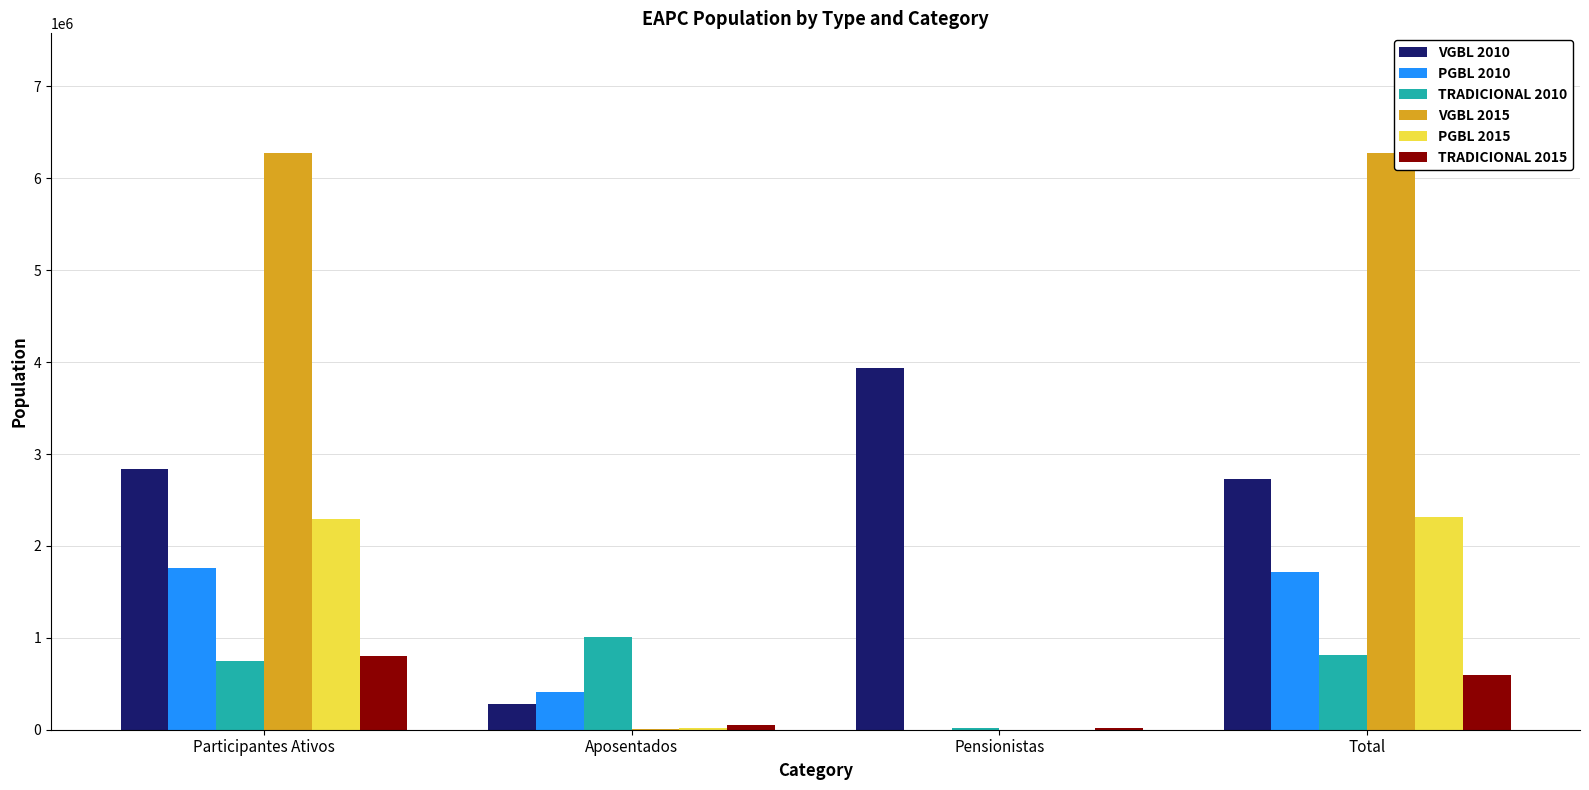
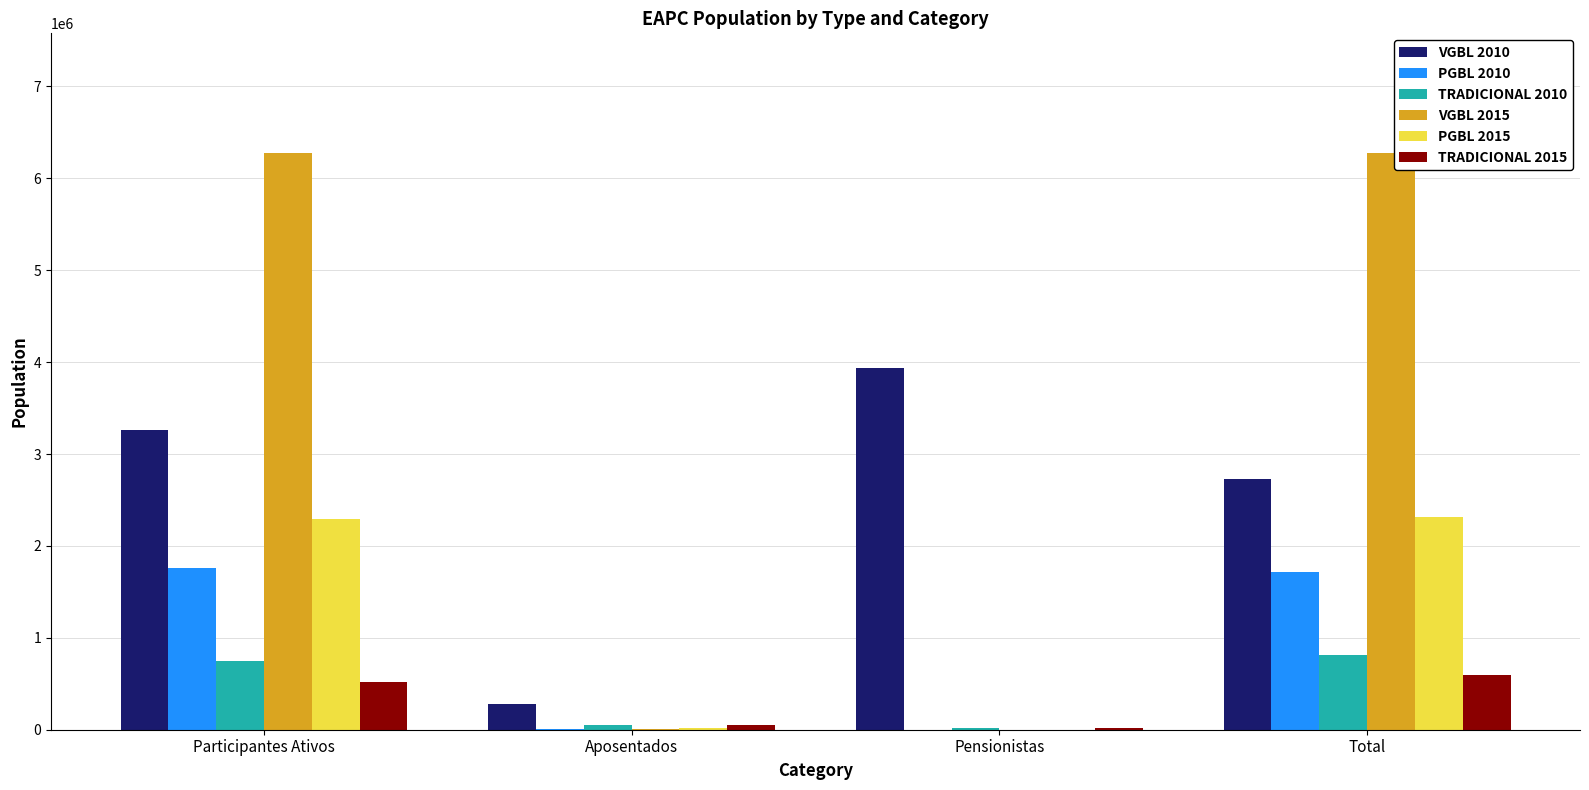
VGBL 2010, Participantes Ativos: 2800000 -> 3300000
TRADICIONAL 2015, Participantes Ativos: 800000 -> 500000
PGBL 2010, Aposentados: 400000 -> 0
TRADICIONAL 2010, Aposentados: 1000000 -> 100000
